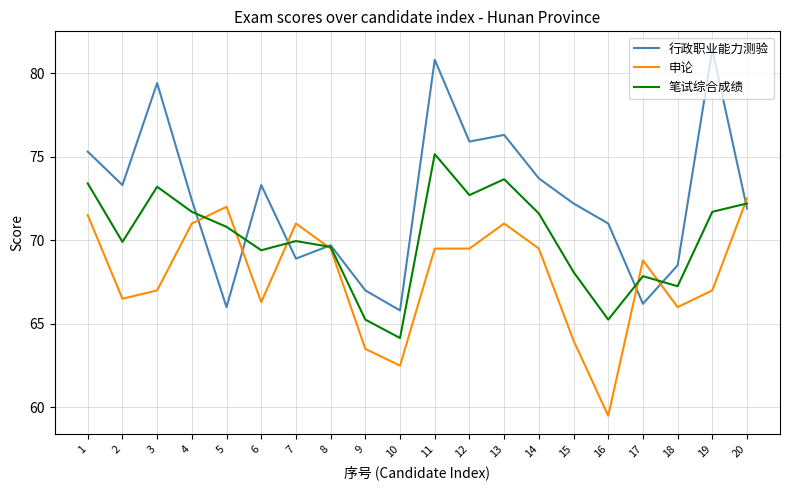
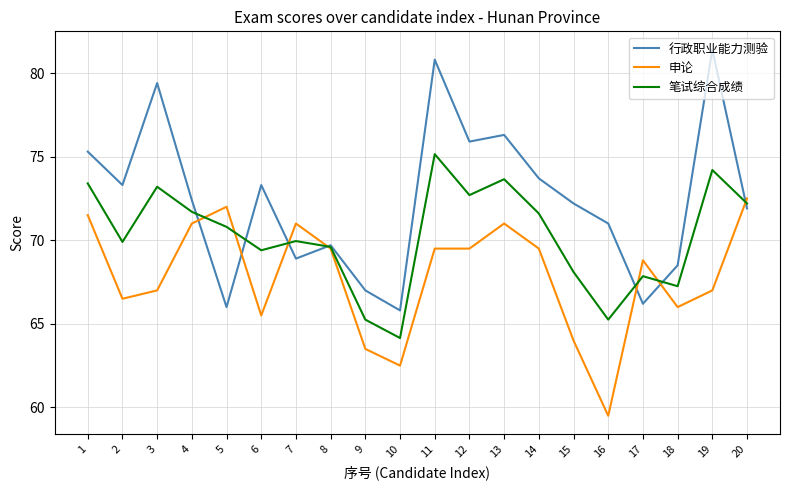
申论, 6: 66.3 -> 65.5
笔试综合成绩, 19: 71.7 -> 74.2
